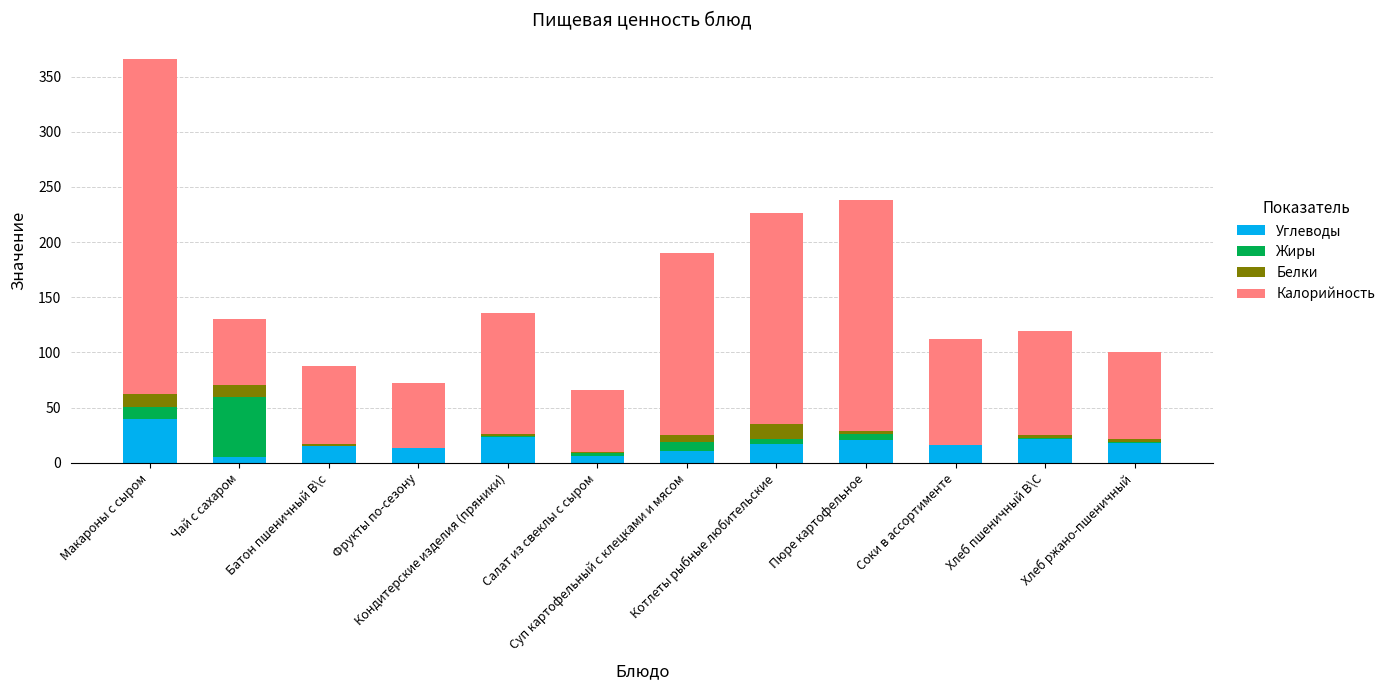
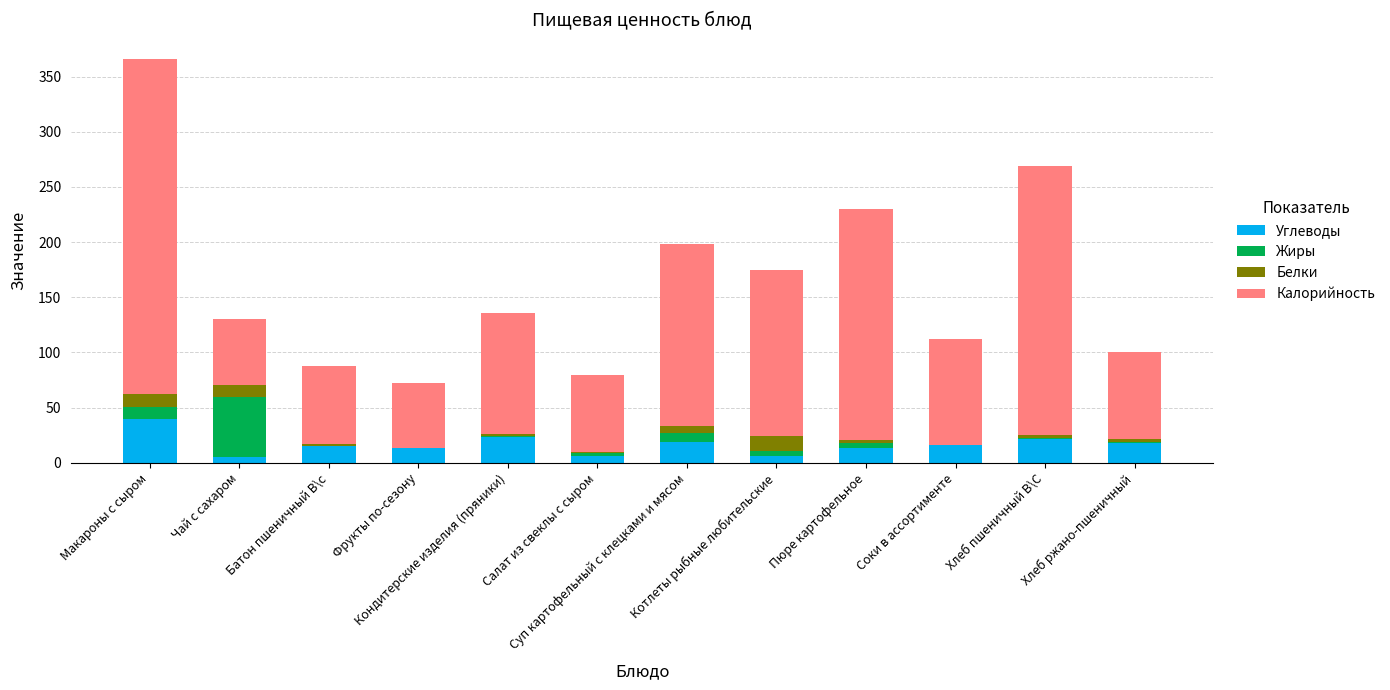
Калорийность, Салат из свеклы с сыром: 56 -> 70
Углеводы, Суп картофельный с клецками и мясом: 11 -> 19
Углеводы, Котлеты рыбные любительские: 17 -> 6
Калорийность, Котлеты рыбные любительские: 191 -> 151
Углеводы, Пюре картофельное: 21 -> 13
Калорийность, Хлеб пшеничный В\С: 94 -> 244
